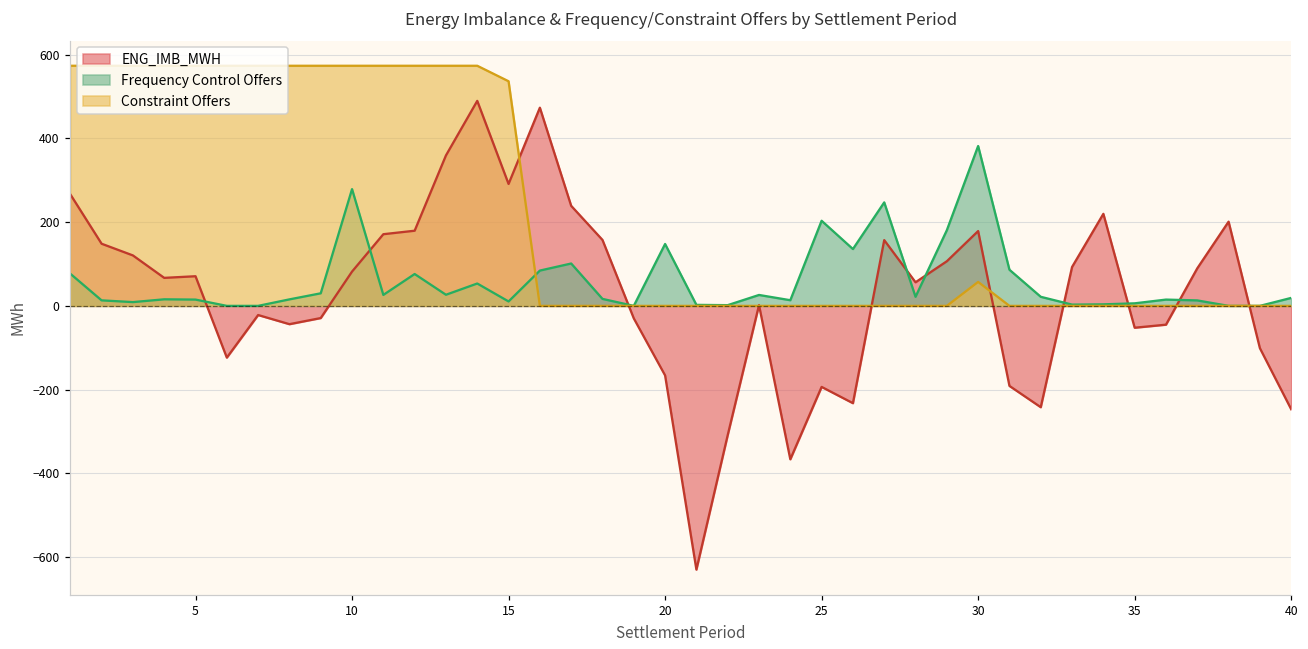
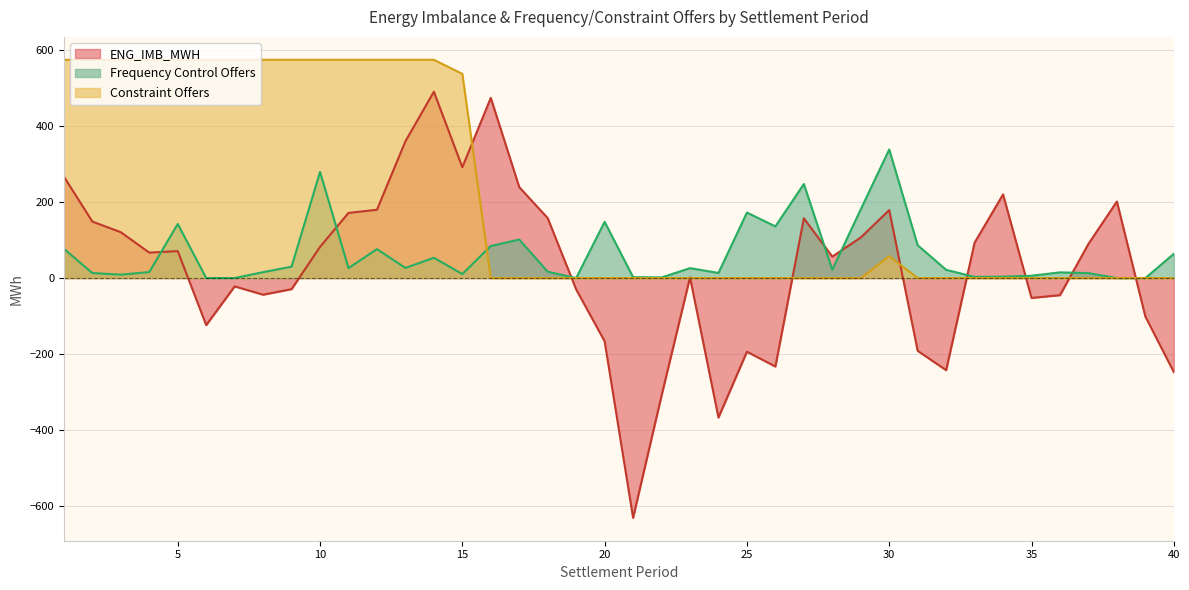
Frequency Control Offers, 5: 20 -> 140
Frequency Control Offers, 25: 200 -> 170
Frequency Control Offers, 30: 380 -> 340
Frequency Control Offers, 40: 20 -> 60
